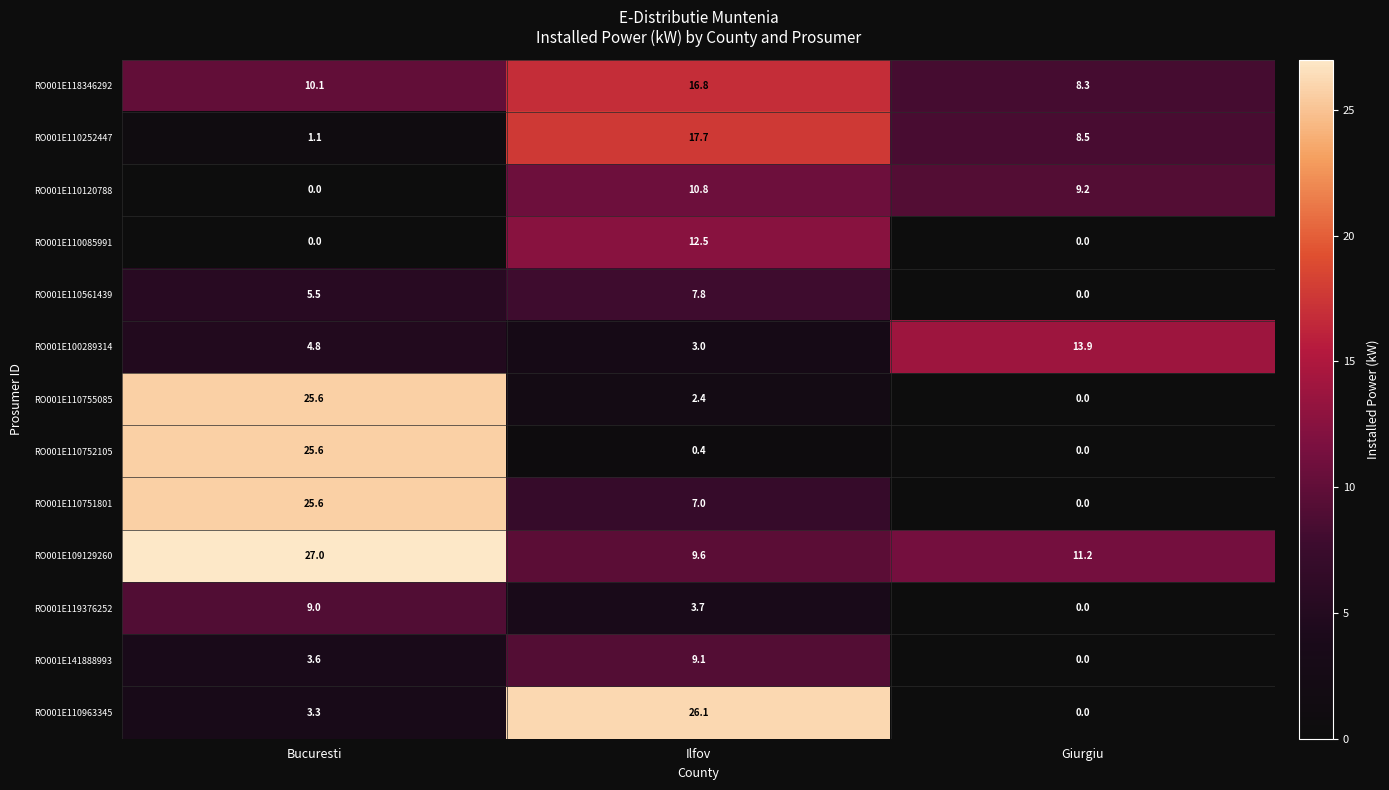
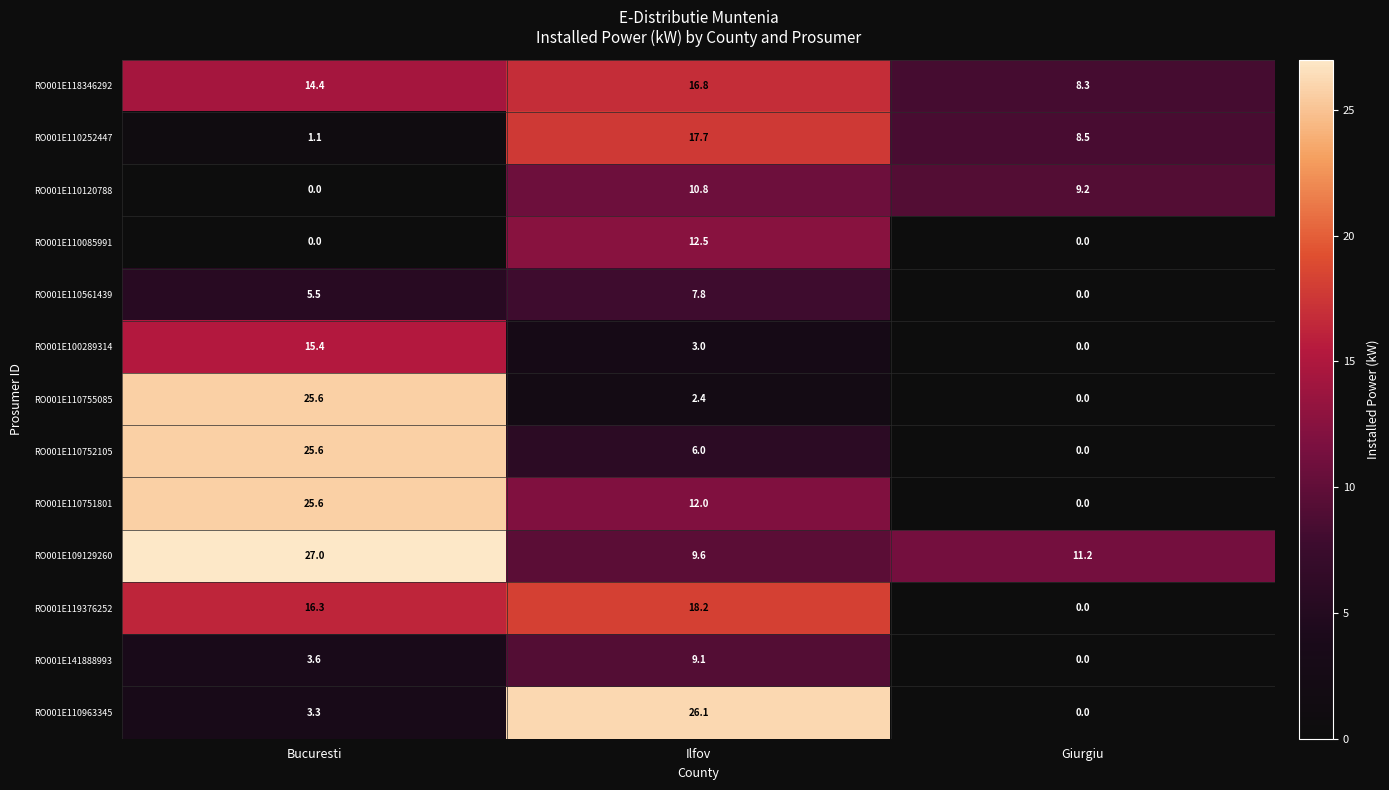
RO001E118346292, Bucuresti: 10.1 -> 14.4
RO001E100289314, Bucuresti: 4.8 -> 15.4
RO001E100289314, Giurgiu: 13.9 -> 0.0
RO001E110752105, Ilfov: 0.4 -> 6.0
RO001E110751801, Ilfov: 7.0 -> 12.0
RO001E119376252, Bucuresti: 9.0 -> 16.3
RO001E119376252, Ilfov: 3.7 -> 18.2
